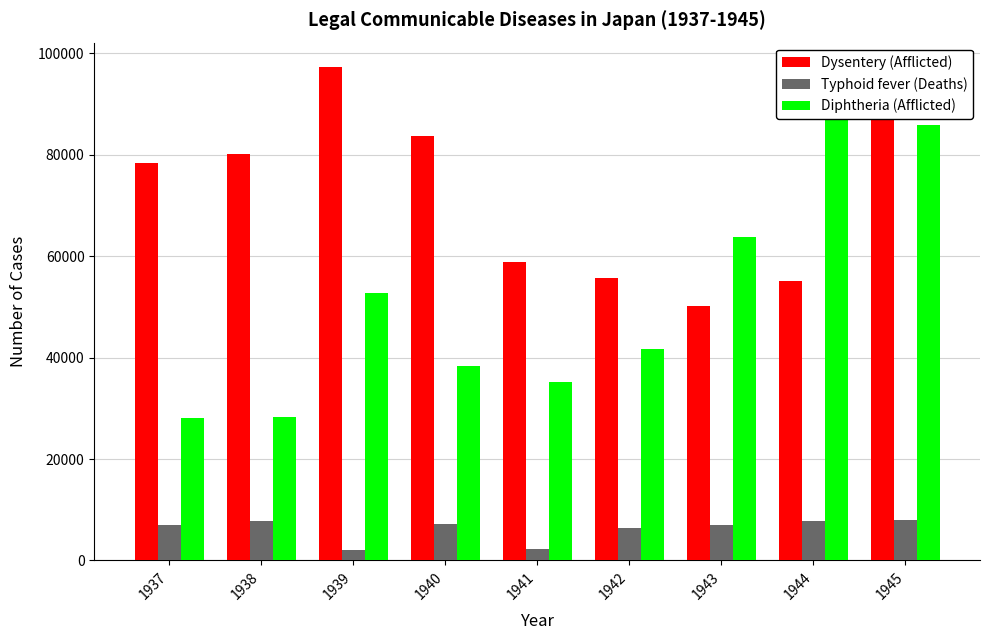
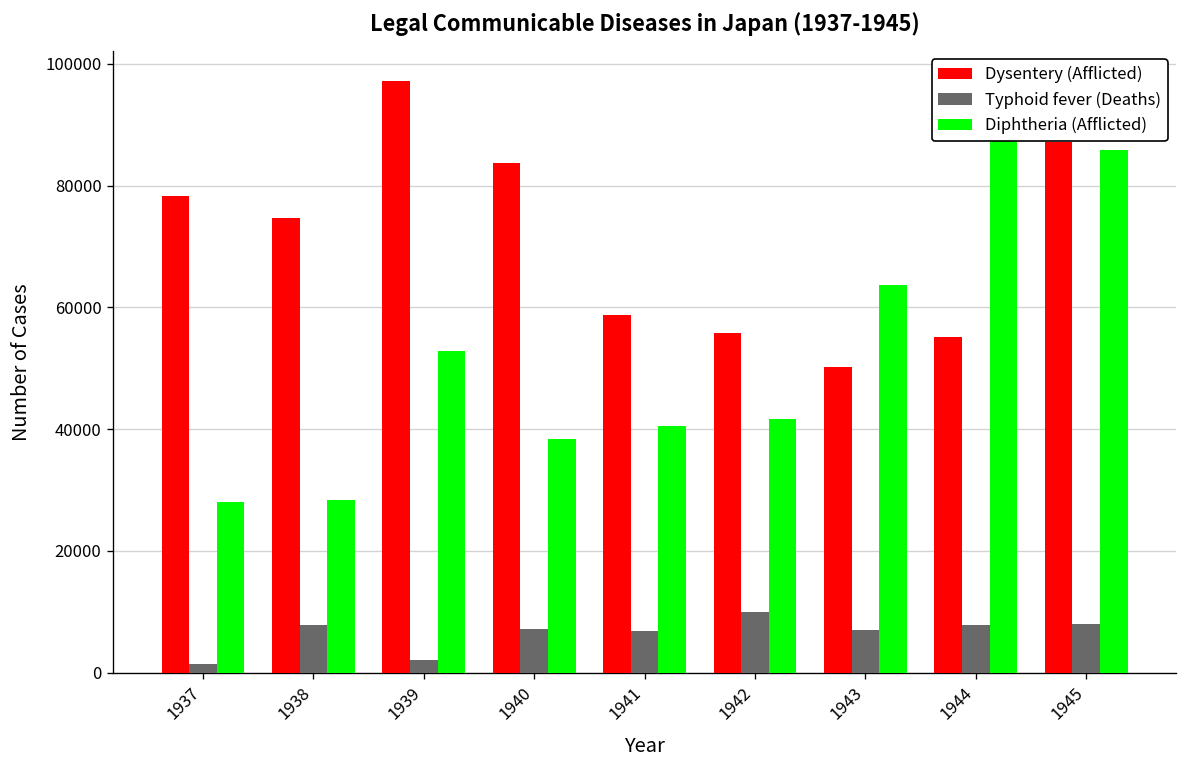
Typhoid fever (Deaths), 1937: 7000 -> 1000
Dysentery (Afflicted), 1938: 80000 -> 75000
Typhoid fever (Deaths), 1941: 2000 -> 7000
Diphtheria (Afflicted), 1941: 35000 -> 40000
Typhoid fever (Deaths), 1942: 6000 -> 10000
